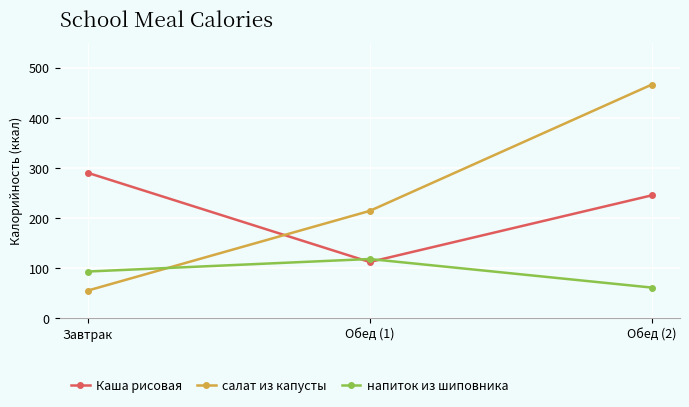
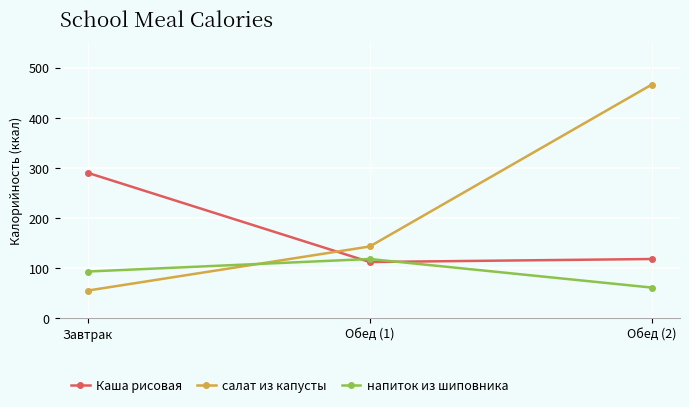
салат из капусты, Обед (1): 210 -> 140
Каша рисовая, Обед (2): 250 -> 120
